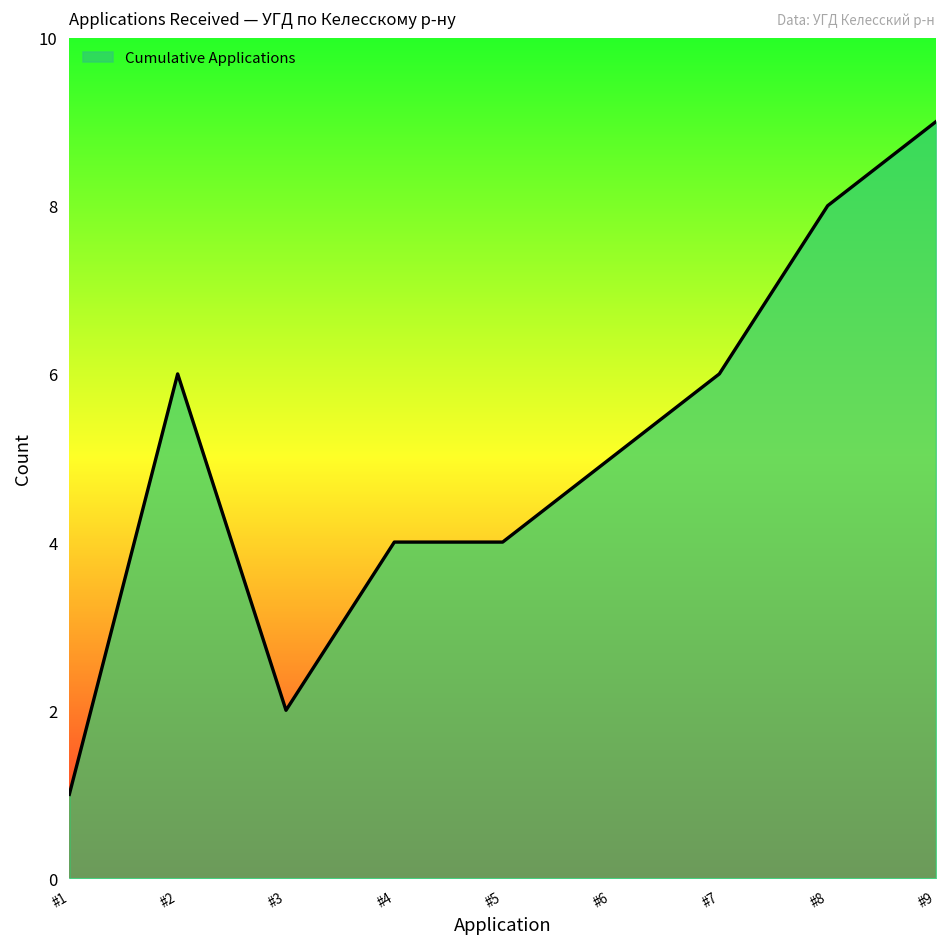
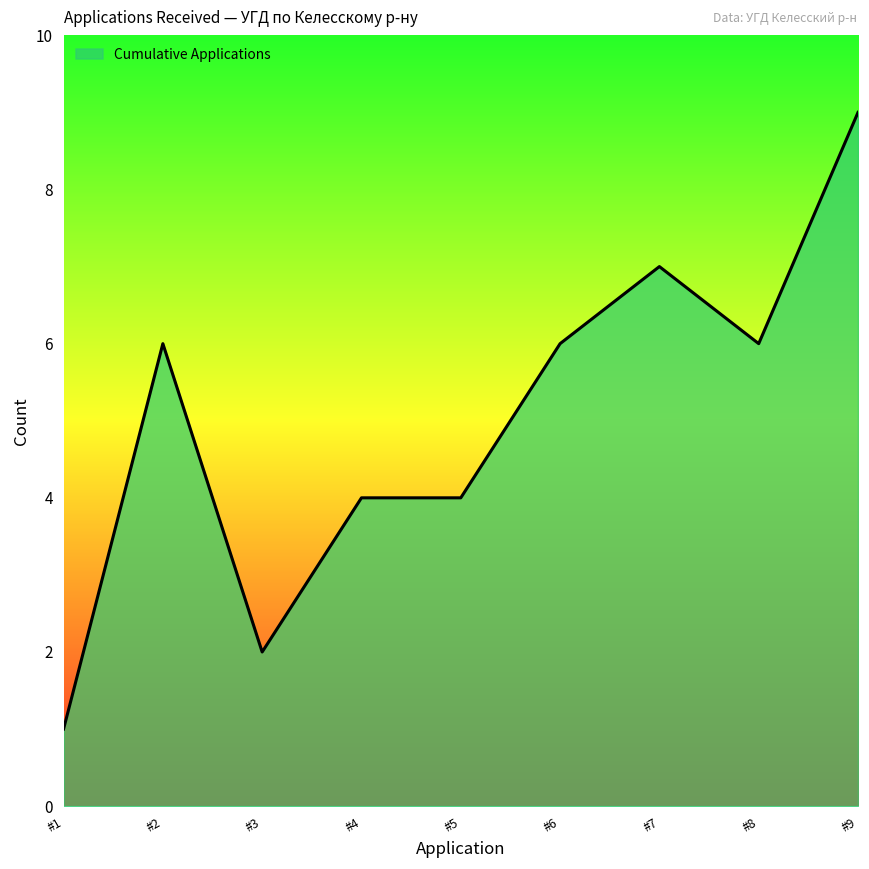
#6: 5 -> 6
#7: 6 -> 7
#8: 8 -> 6
